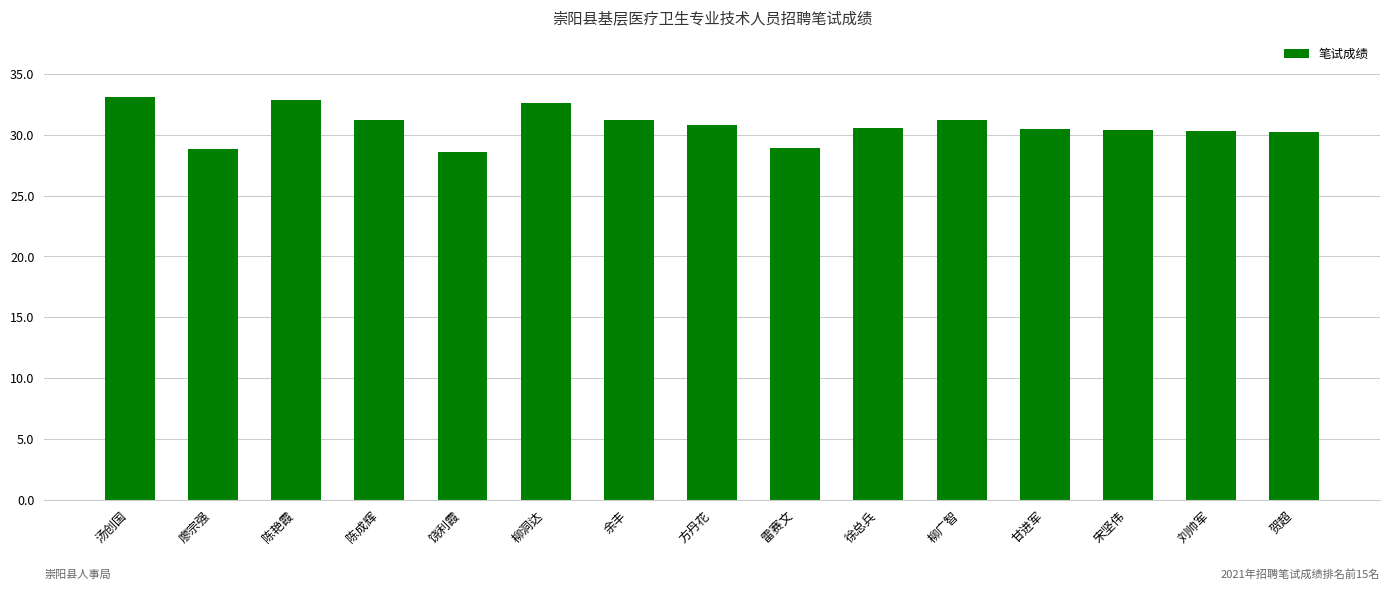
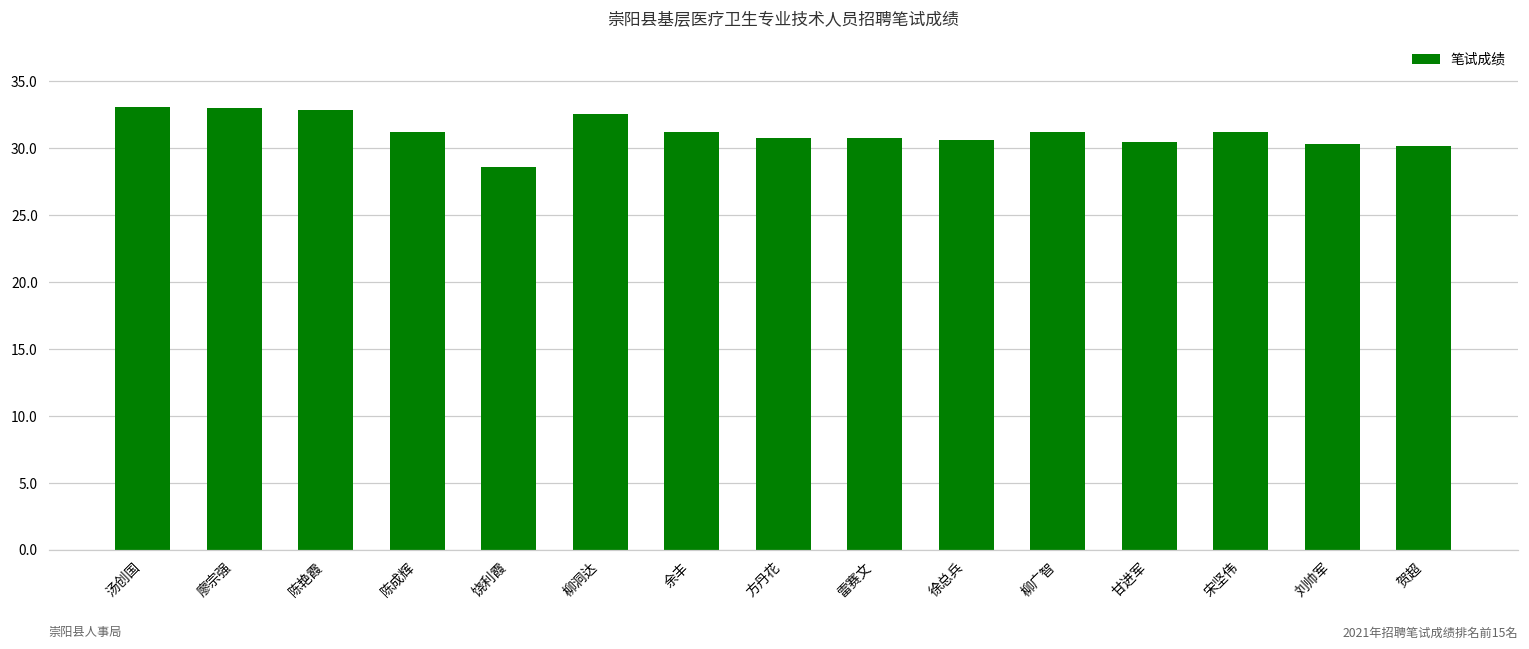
廖宗强: 28.8 -> 33.0
雷赛文: 28.9 -> 30.8
宋坚伟: 30.4 -> 31.2
